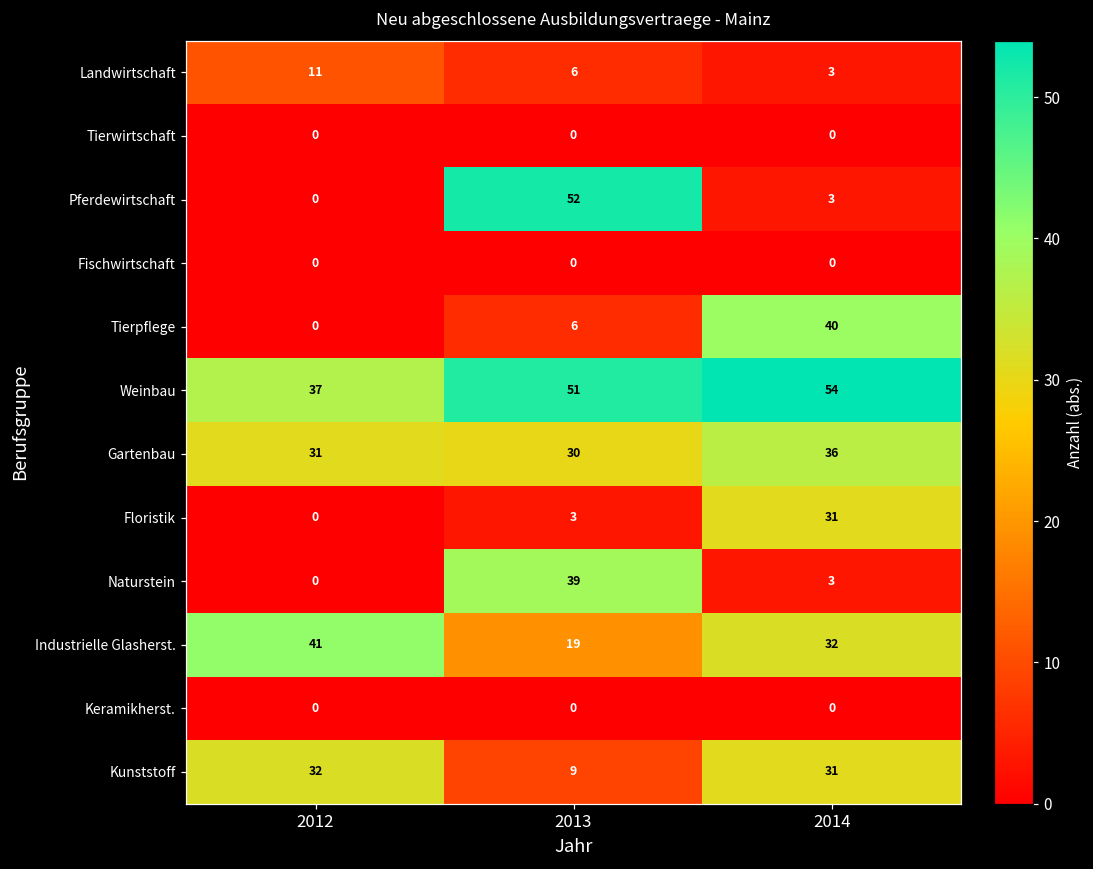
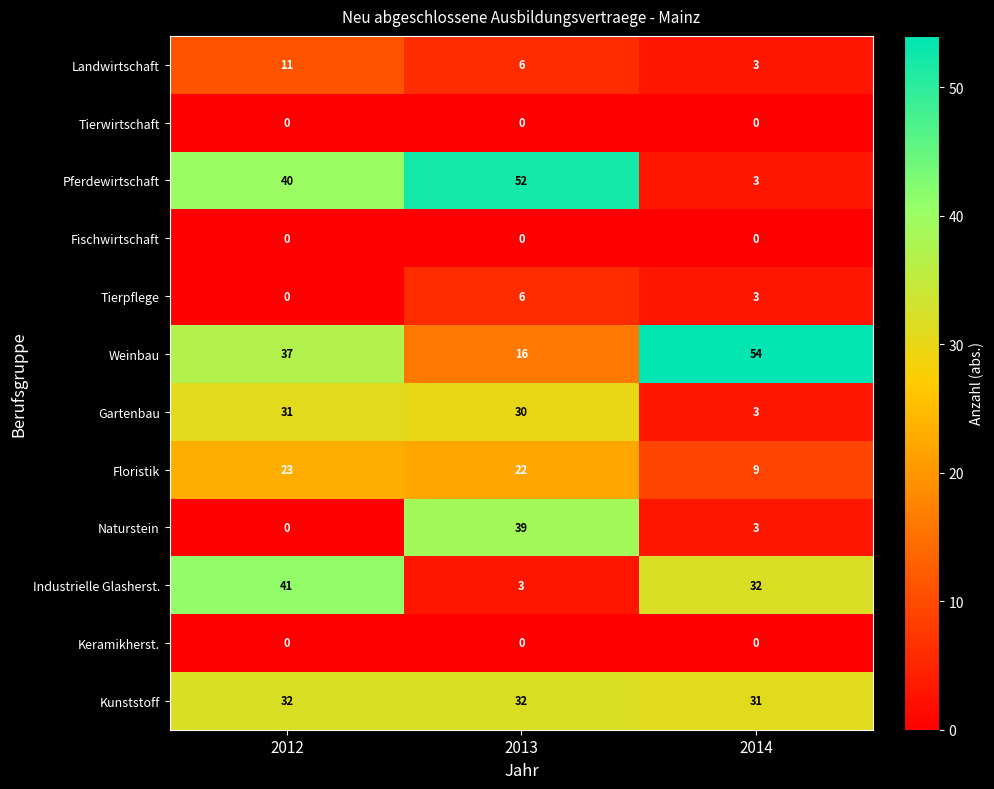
Pferdewirtschaft, 2012: 0 -> 40
Tierpflege, 2014: 40 -> 3
Weinbau, 2013: 51 -> 16
Gartenbau, 2014: 36 -> 3
Floristik, 2012: 0 -> 23
Floristik, 2013: 3 -> 22
Floristik, 2014: 31 -> 9
Industrielle Glasherst., 2013: 19 -> 3
Kunststoff, 2013: 9 -> 32
